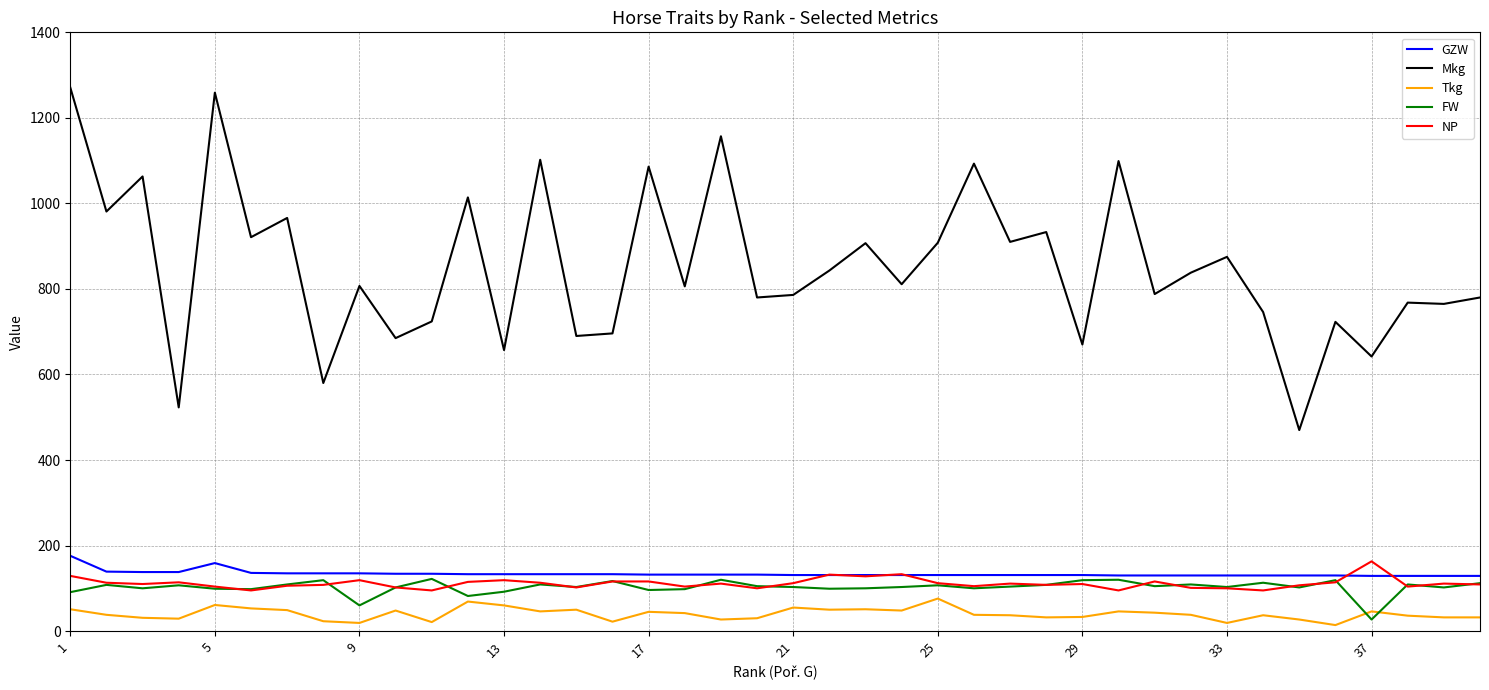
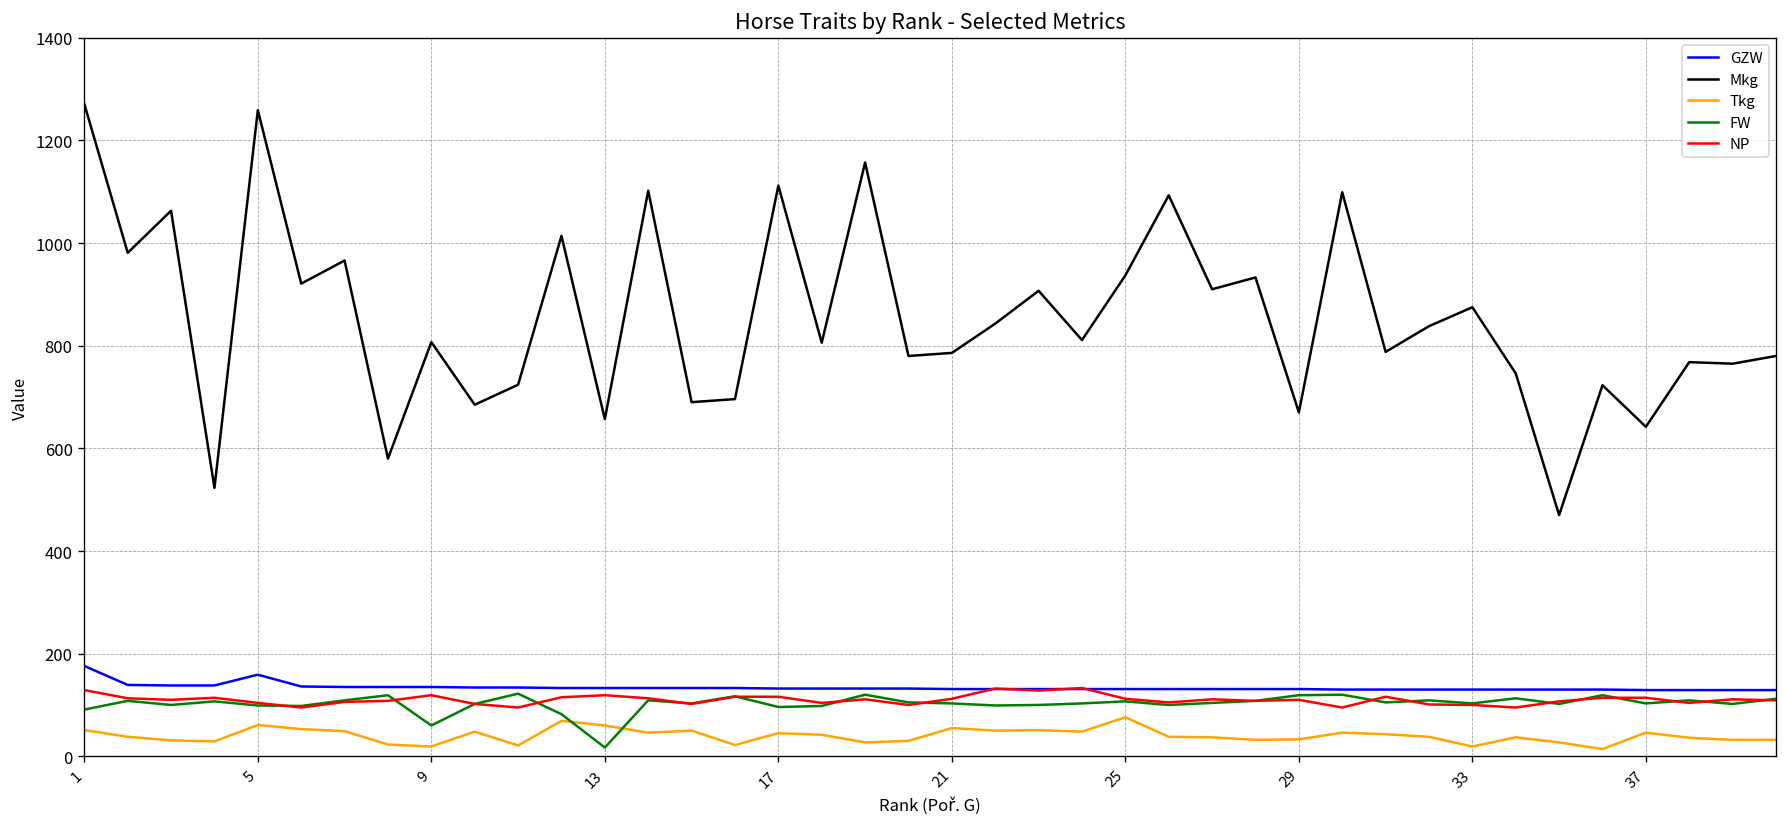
FW, 13: 90 -> 20
Mkg, 17: 1090 -> 1110
Mkg, 25: 910 -> 940
FW, 37: 30 -> 100
NP, 37: 160 -> 110
